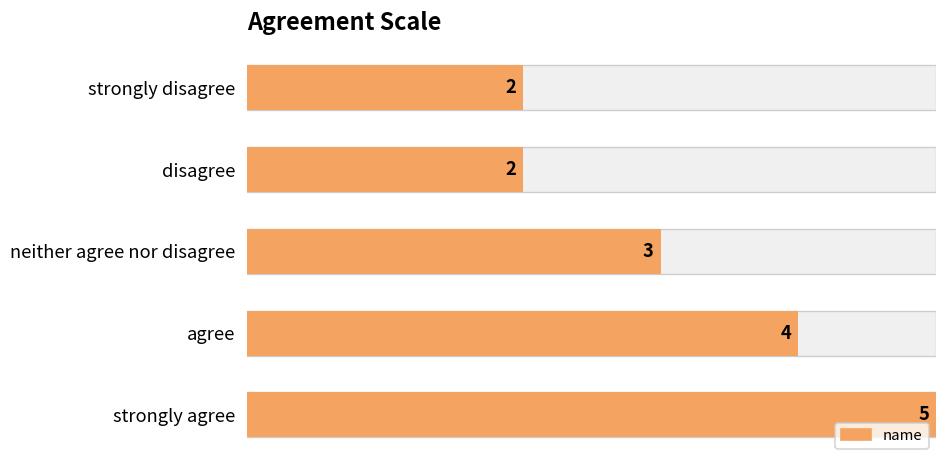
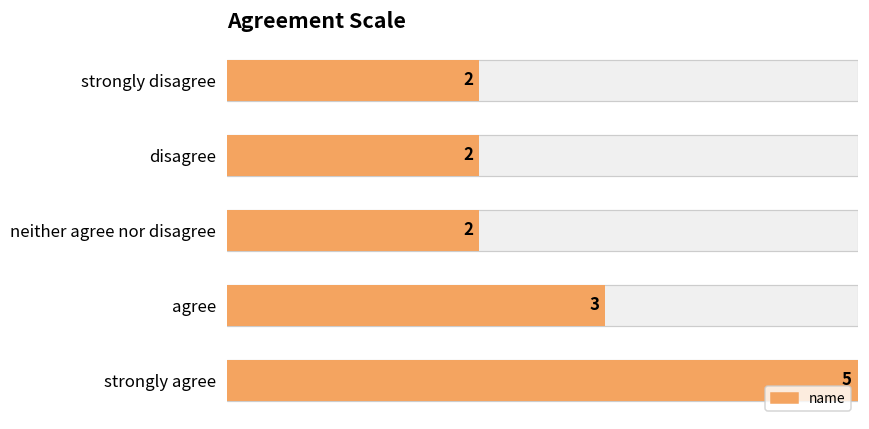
name, neither agree nor disagree: 3 -> 2
name, agree: 4 -> 3
